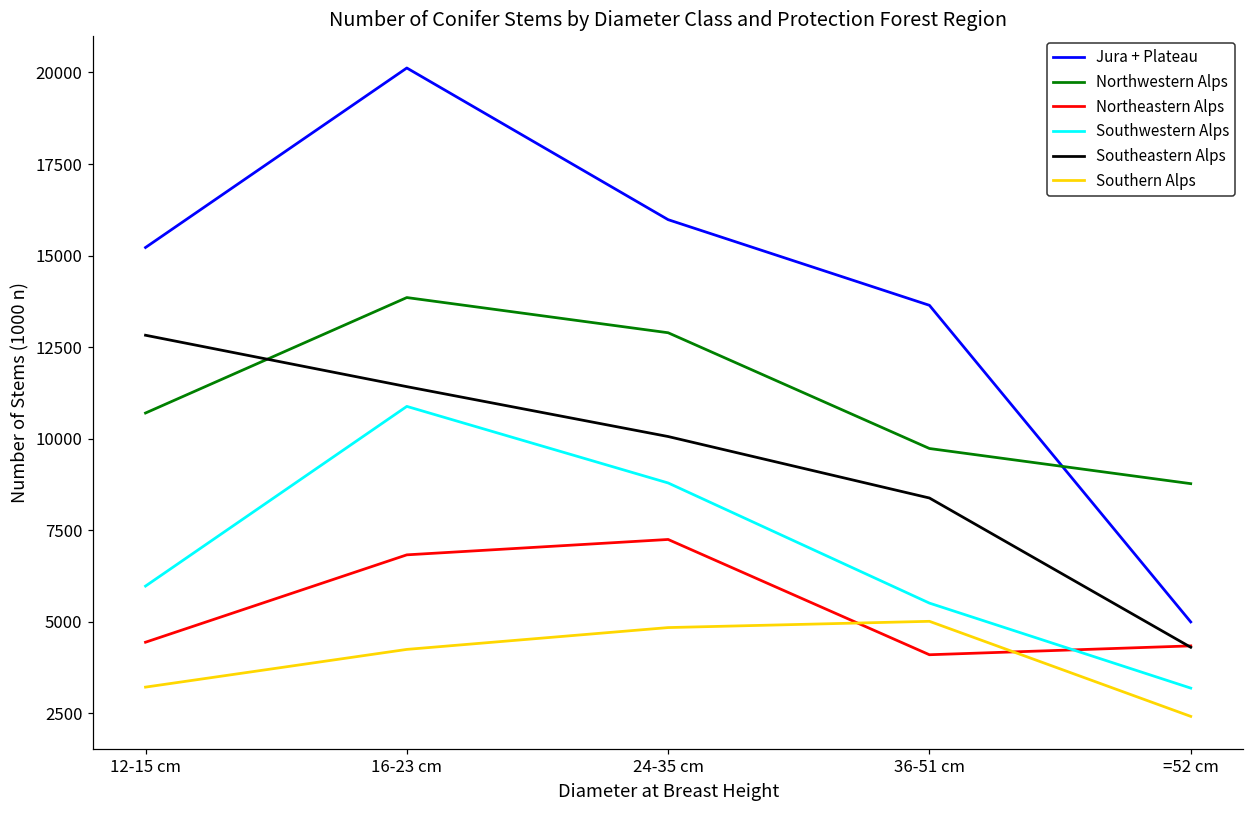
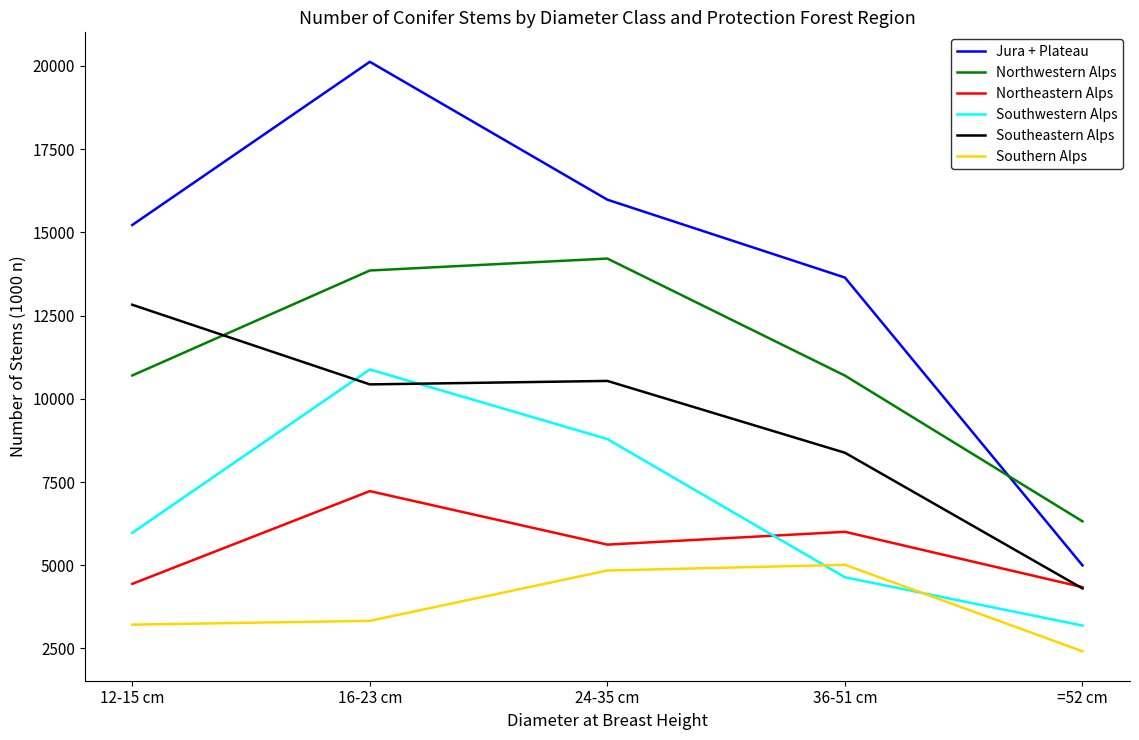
Northeastern Alps, 16-23 cm: 6800 -> 7200
Southeastern Alps, 16-23 cm: 11400 -> 10400
Southern Alps, 16-23 cm: 4200 -> 3300
Northwestern Alps, 24-35 cm: 12900 -> 14200
Northeastern Alps, 24-35 cm: 7200 -> 5600
Southeastern Alps, 24-35 cm: 10100 -> 10500
Northwestern Alps, 36-51 cm: 9700 -> 10700
Northeastern Alps, 36-51 cm: 4100 -> 6000
Southwestern Alps, 36-51 cm: 5500 -> 4600
Northwestern Alps, =52 cm: 8800 -> 6300
